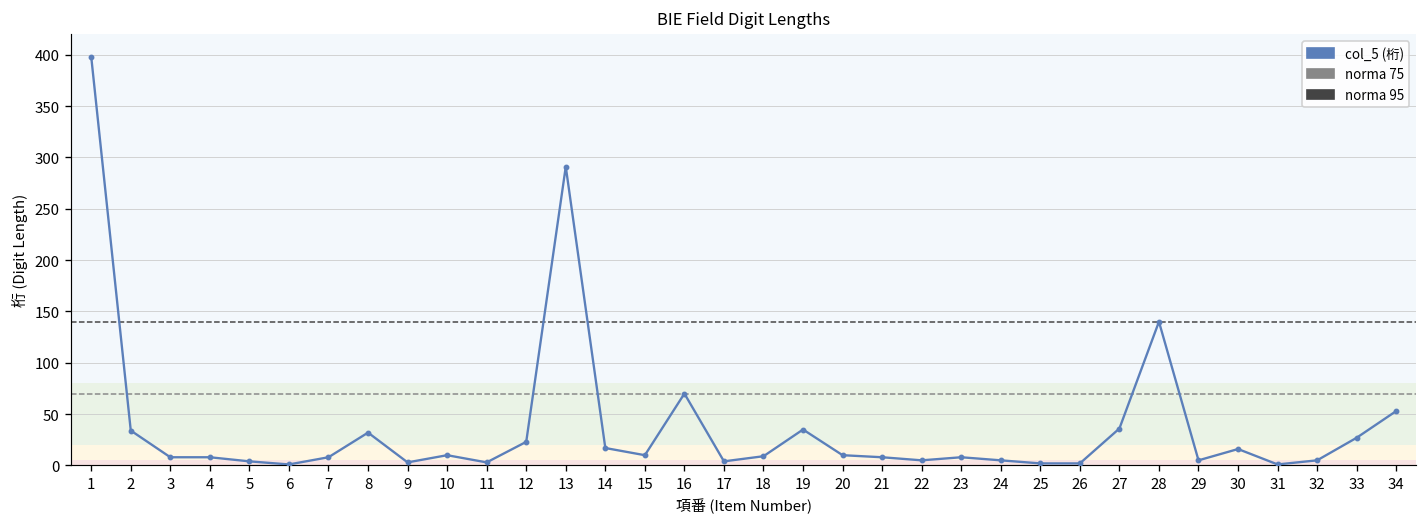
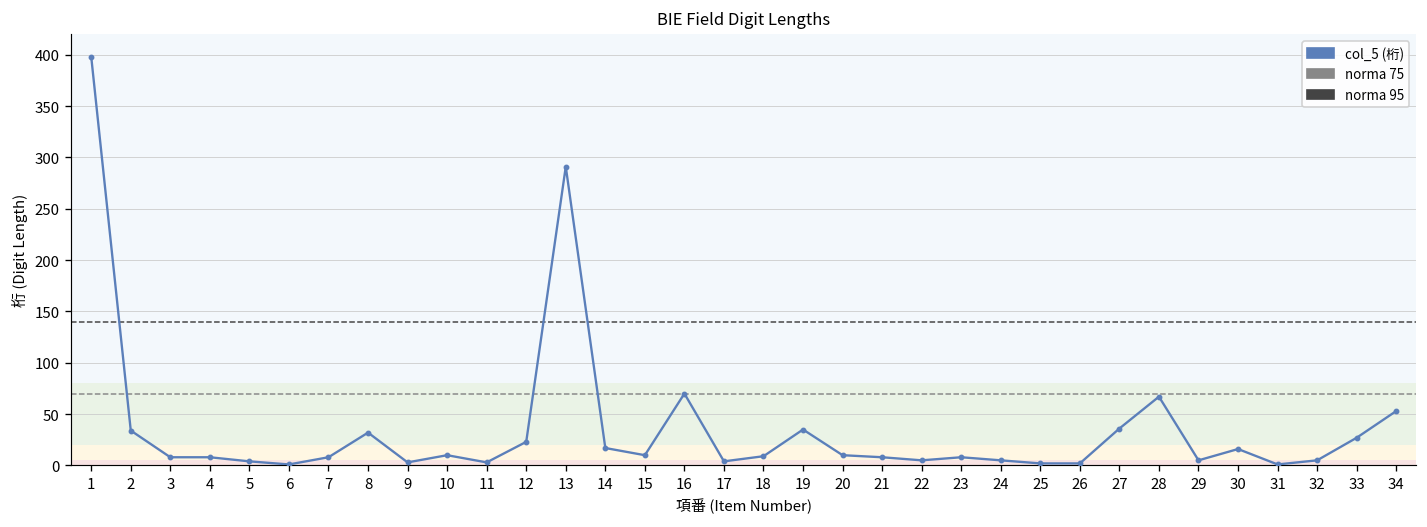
28: 140 -> 70
